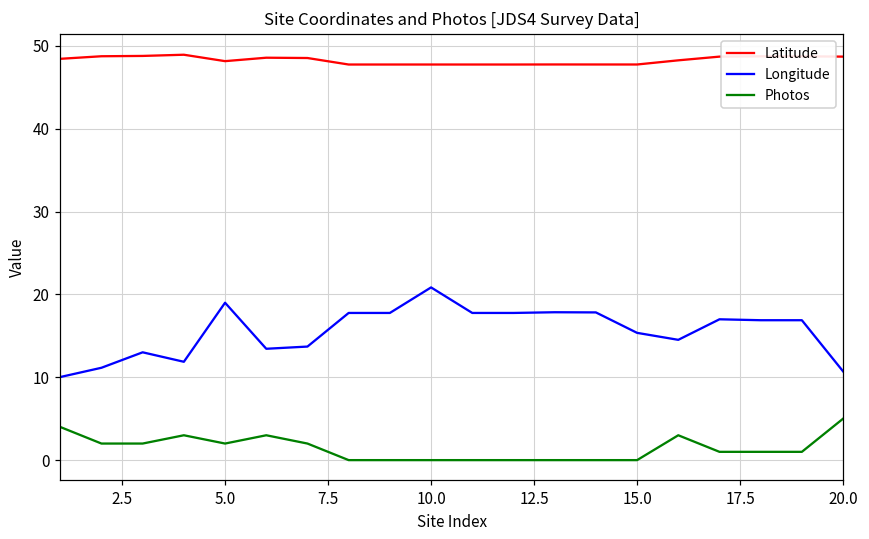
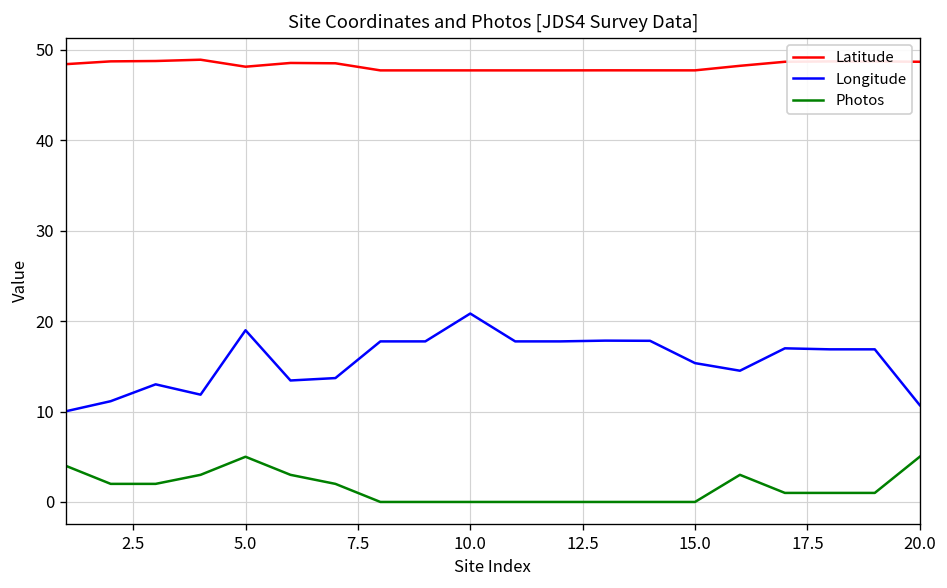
Photos, 5.0: 2 -> 5
